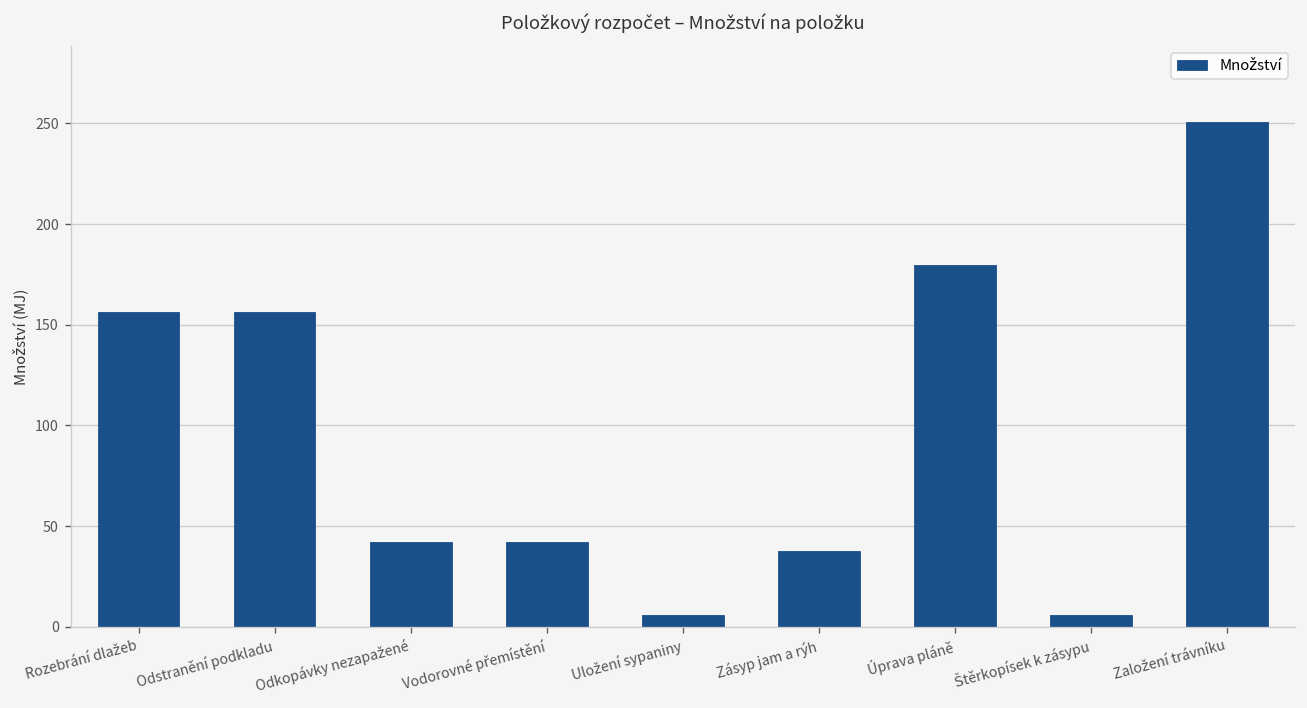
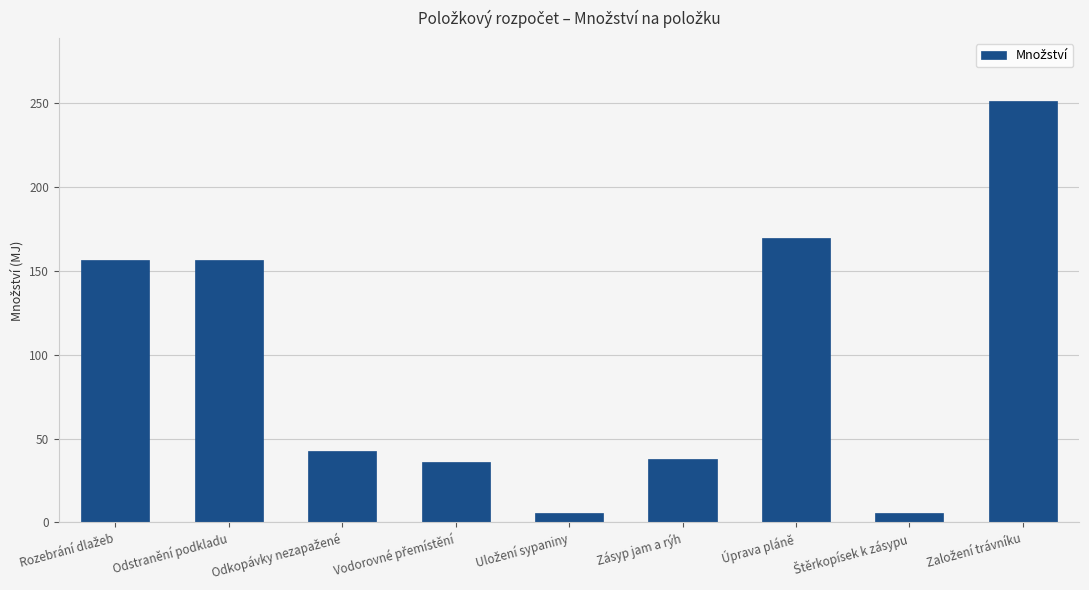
Vodorovné přemístění: 42 -> 36
Úprava pláně: 180 -> 170
